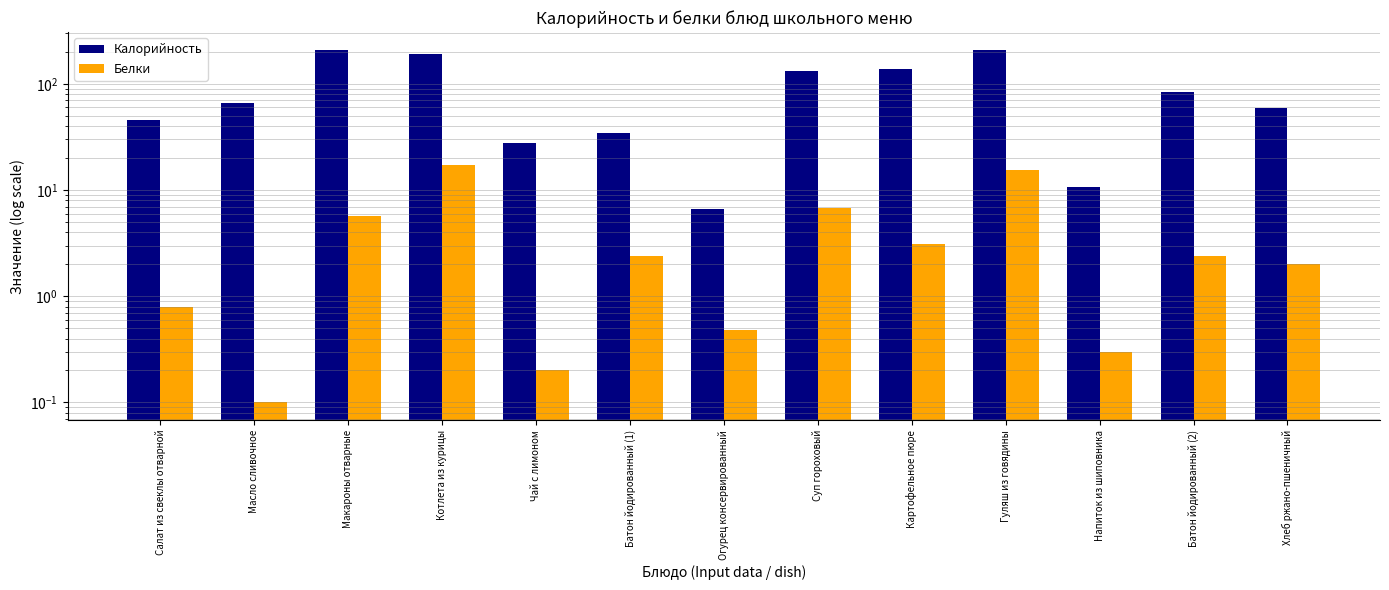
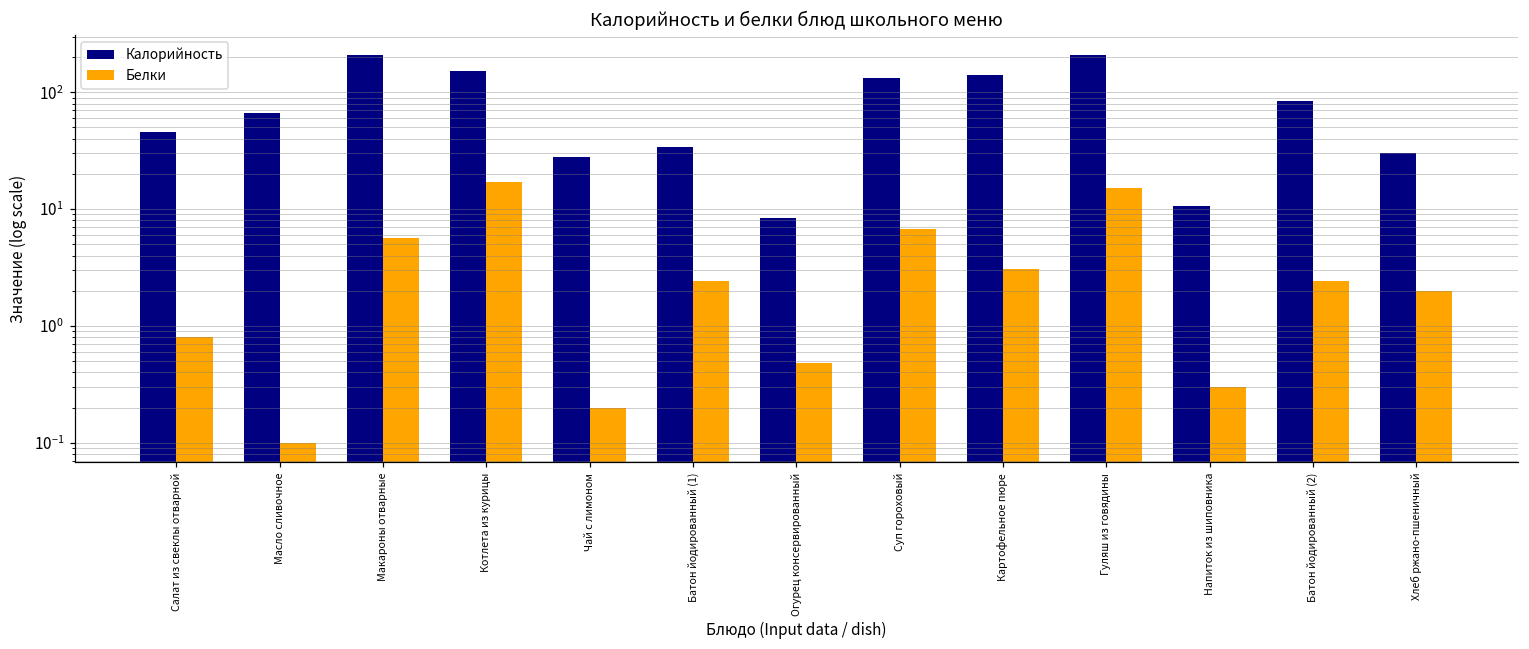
Калорийность, Котлета из курицы: 190 -> 150
Калорийность, Огурец консервированный: 7 -> 8
Калорийность, Хлеб ржано-пшеничный: 60 -> 30
